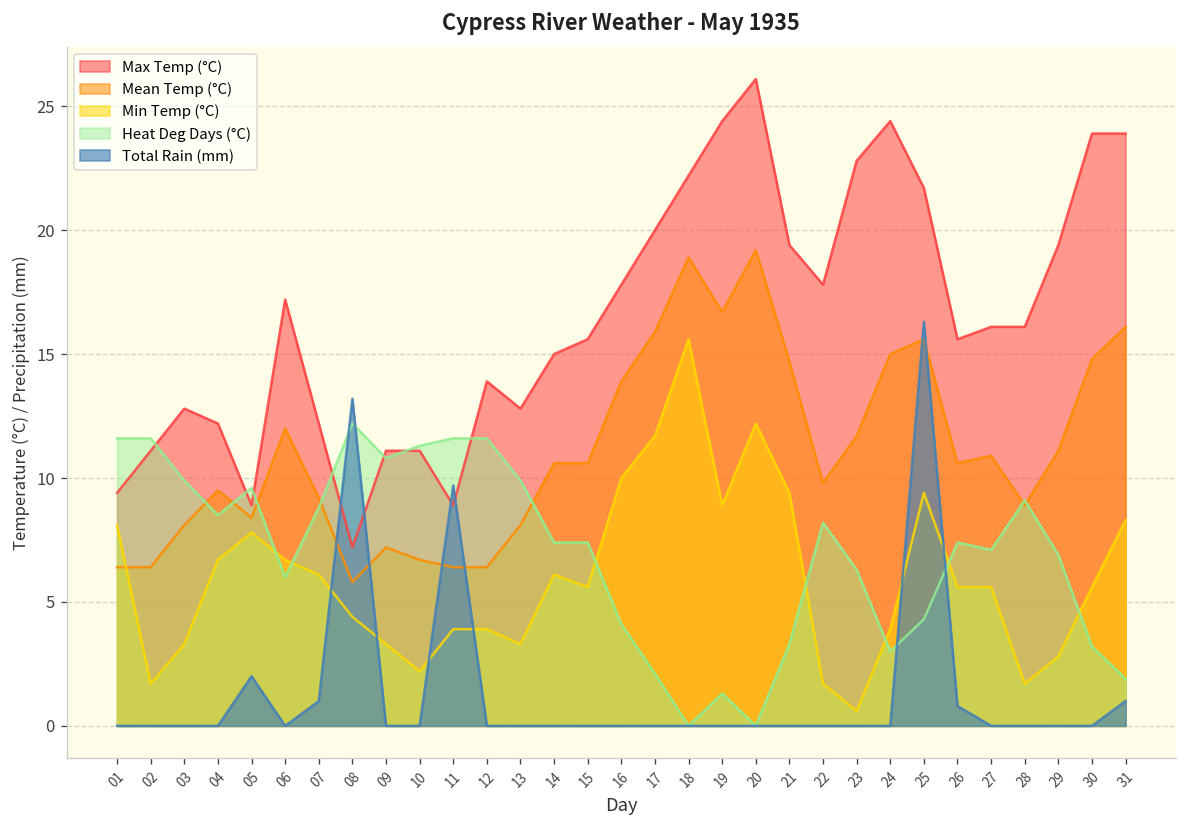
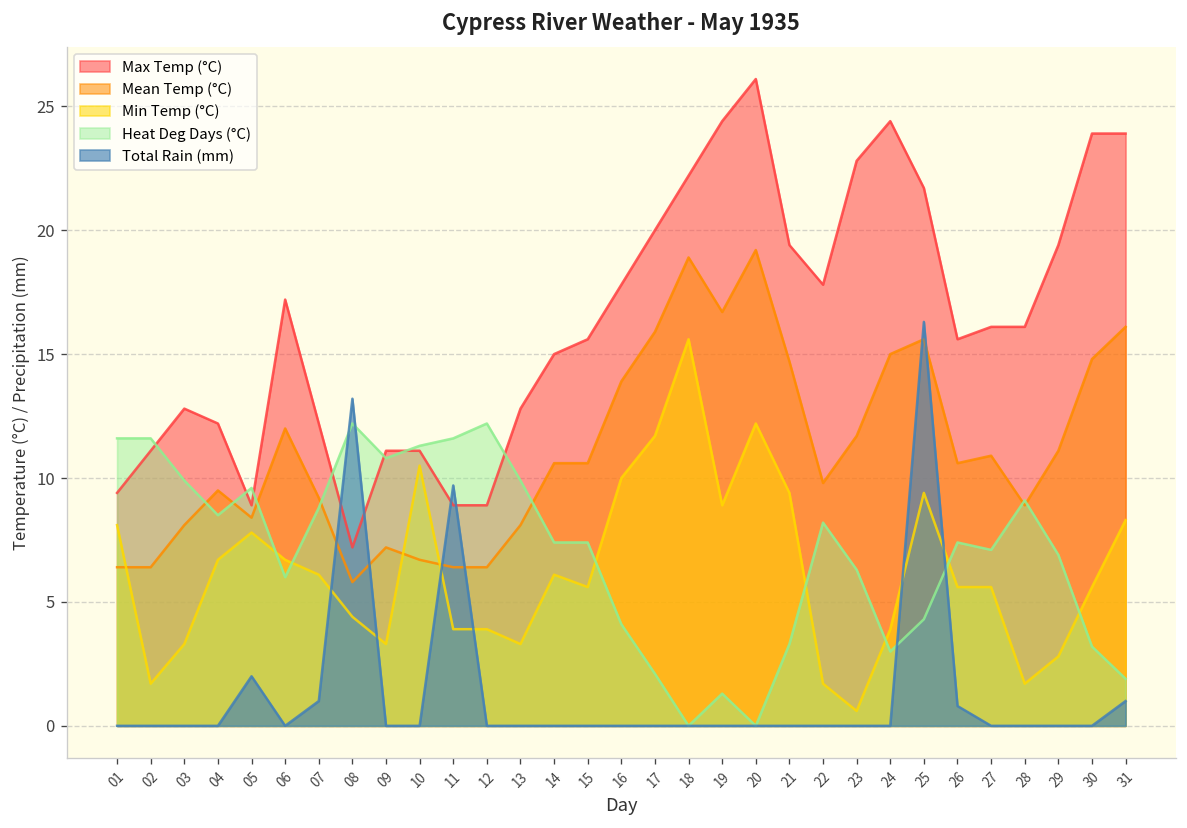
Min Temp (°C), 10: 2.2 -> 10.5
Max Temp (°C), 12: 13.9 -> 8.9
Heat Deg Days (°C), 12: 11.6 -> 12.2
